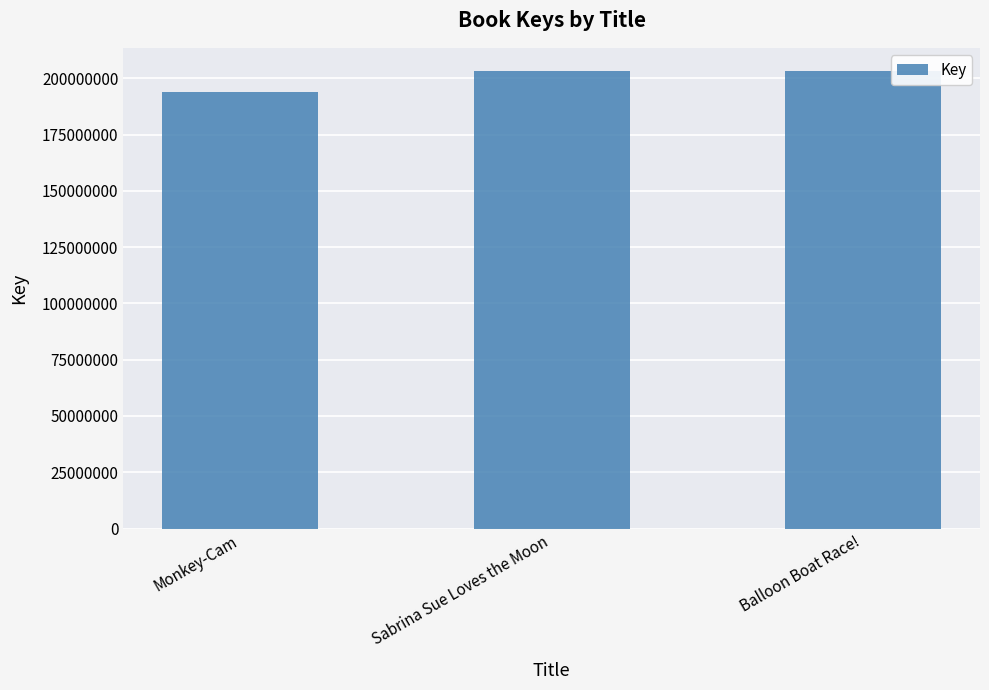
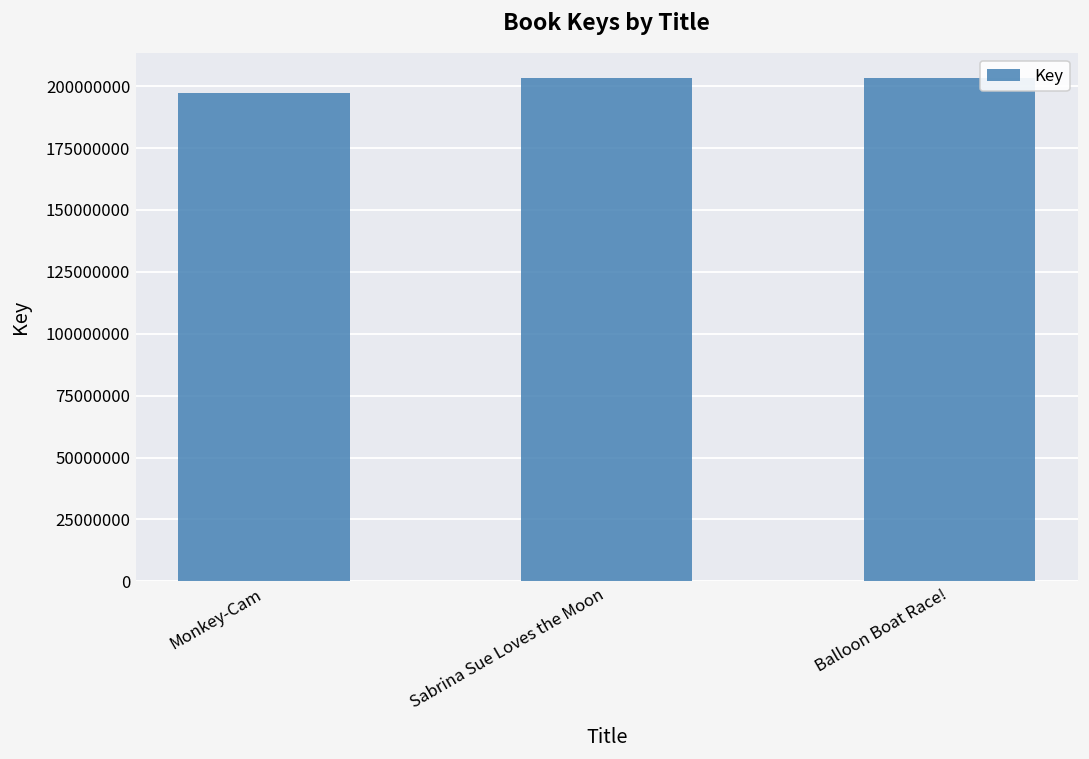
Monkey-Cam: 194000000 -> 197000000
